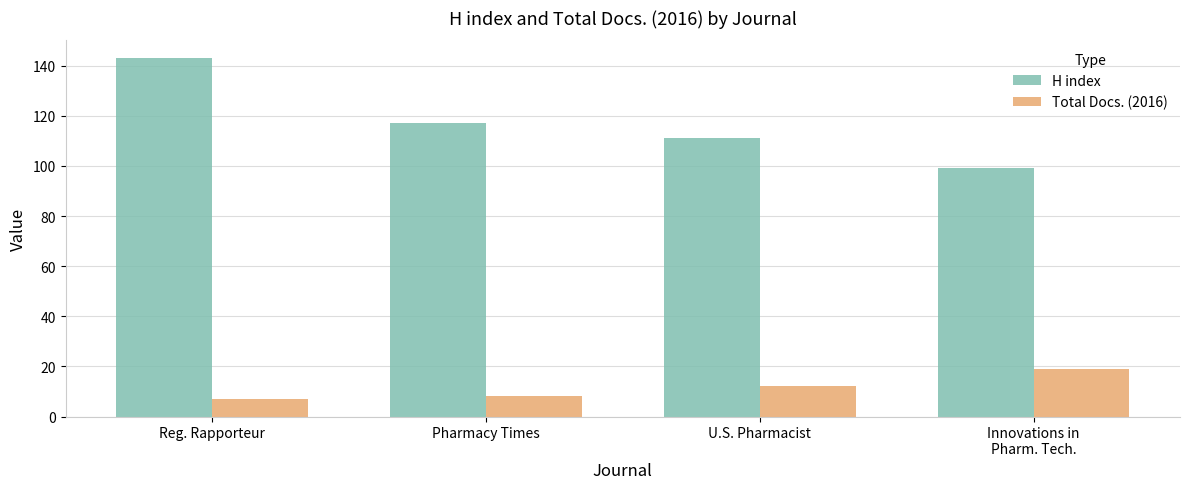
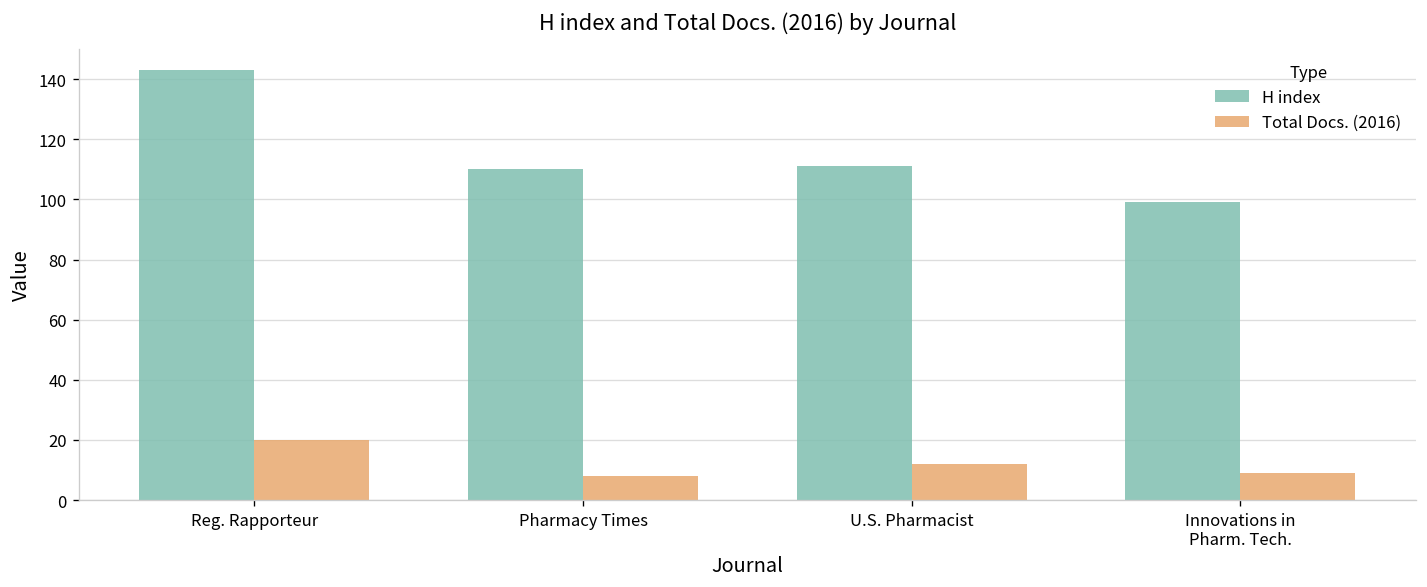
Total Docs. (2016), Reg. Rapporteur: 7 -> 20
H index, Pharmacy Times: 117 -> 110
Total Docs. (2016), Innovations in Pharm. Tech.: 19 -> 9
